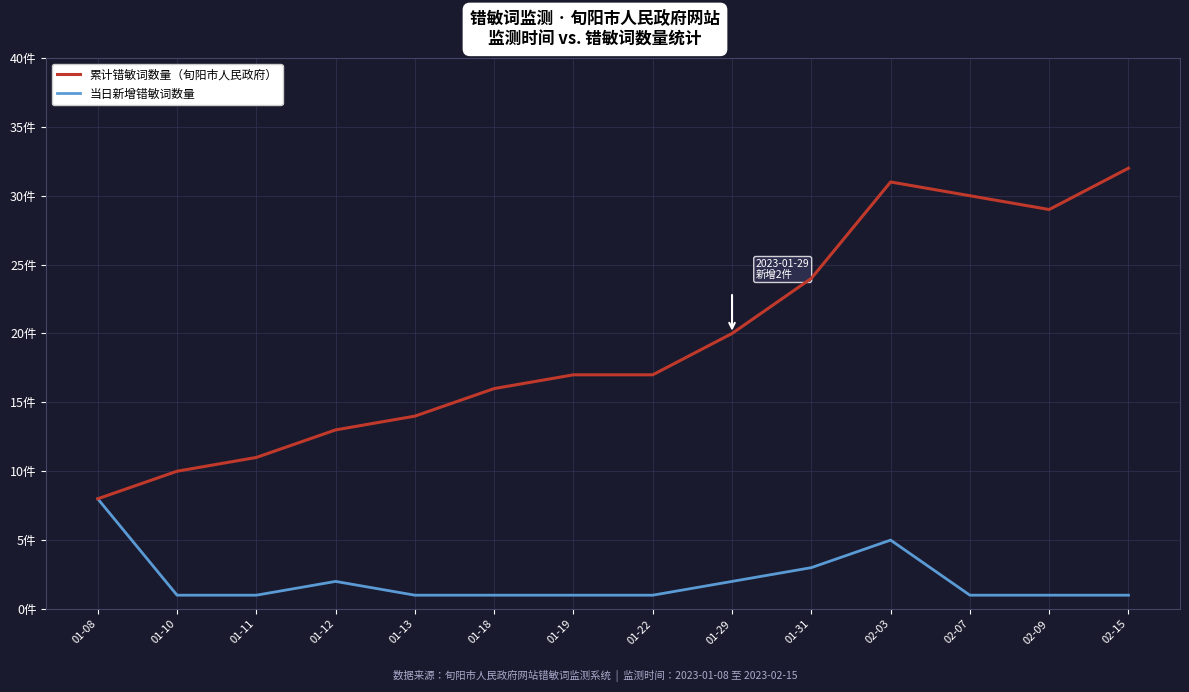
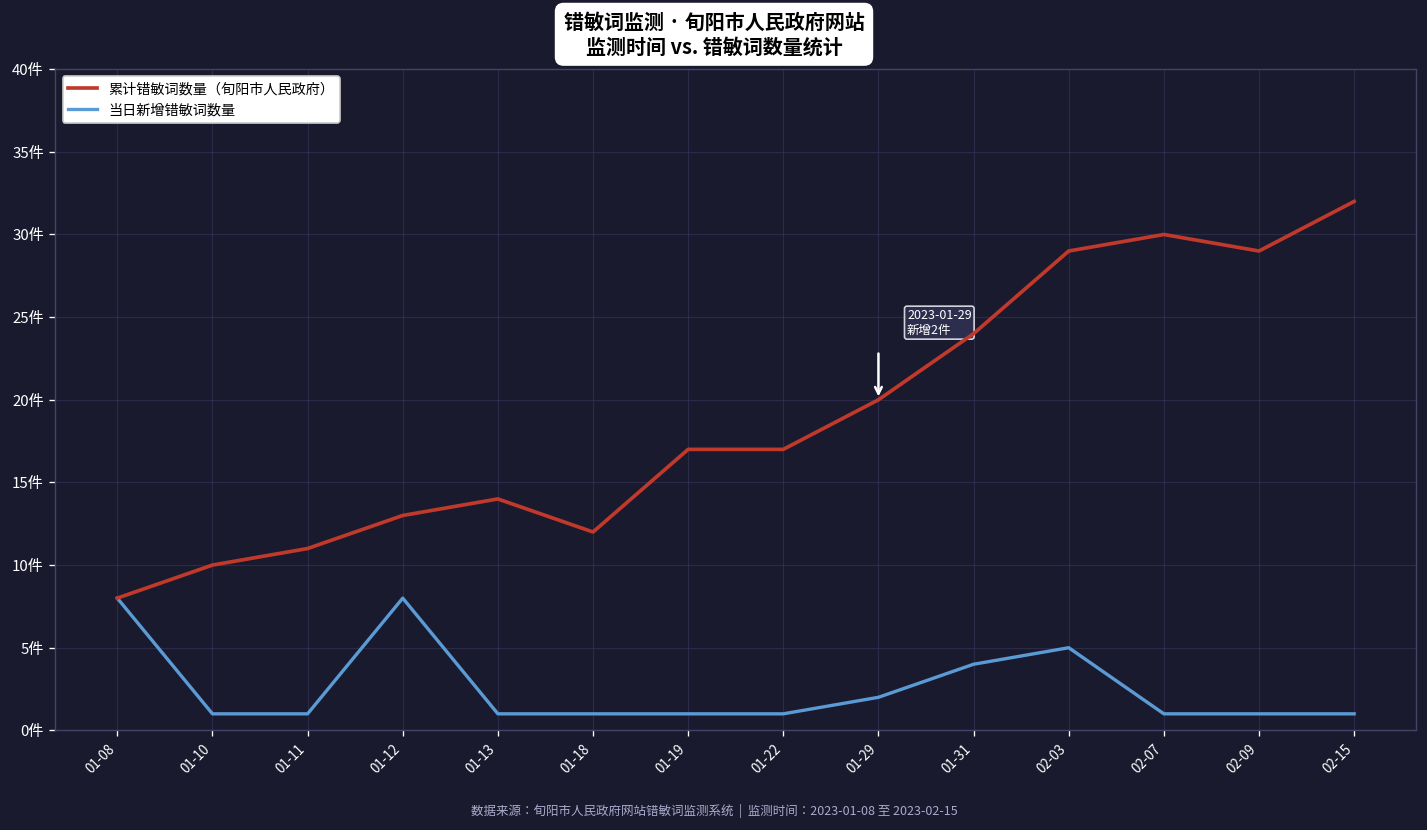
当日新增错敏词数量, 01-12: 2件 -> 8件
累计错敏词数量（旬阳市人民政府）, 01-18: 16件 -> 12件
当日新增错敏词数量, 01-31: 3件 -> 4件
累计错敏词数量（旬阳市人民政府）, 02-03: 31件 -> 29件
